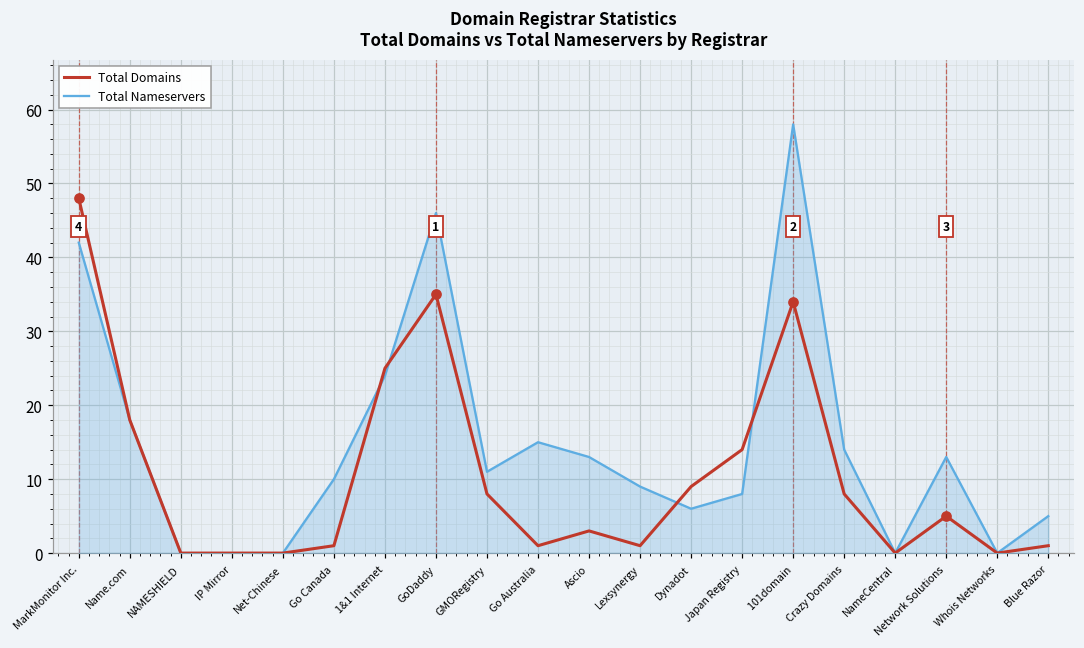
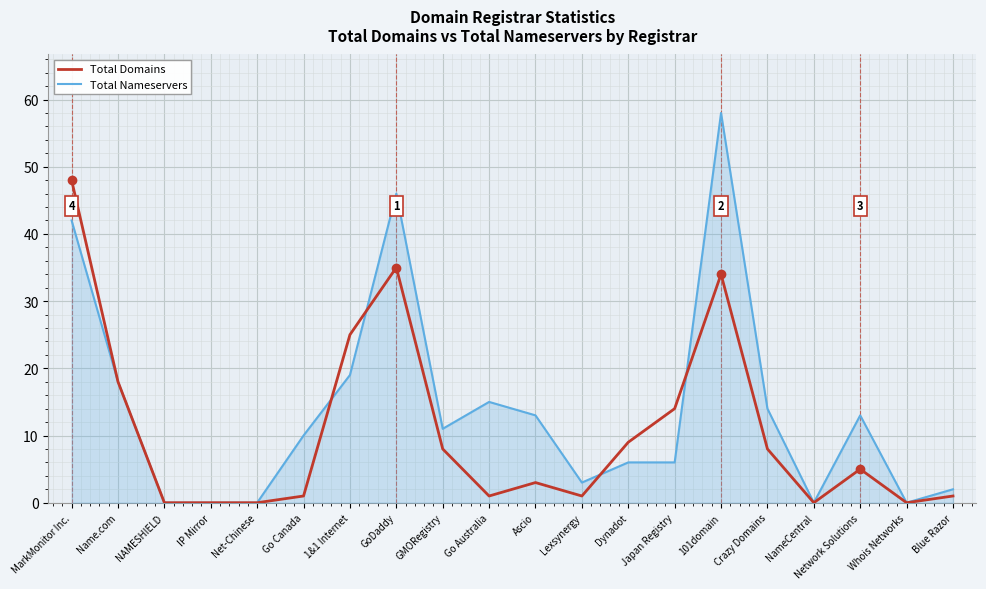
Total Nameservers, 1&1 Internet: 24 -> 19
Total Nameservers, Lexsynergy: 9 -> 3
Total Nameservers, Japan Registry: 8 -> 6
Total Nameservers, Blue Razor: 5 -> 2
